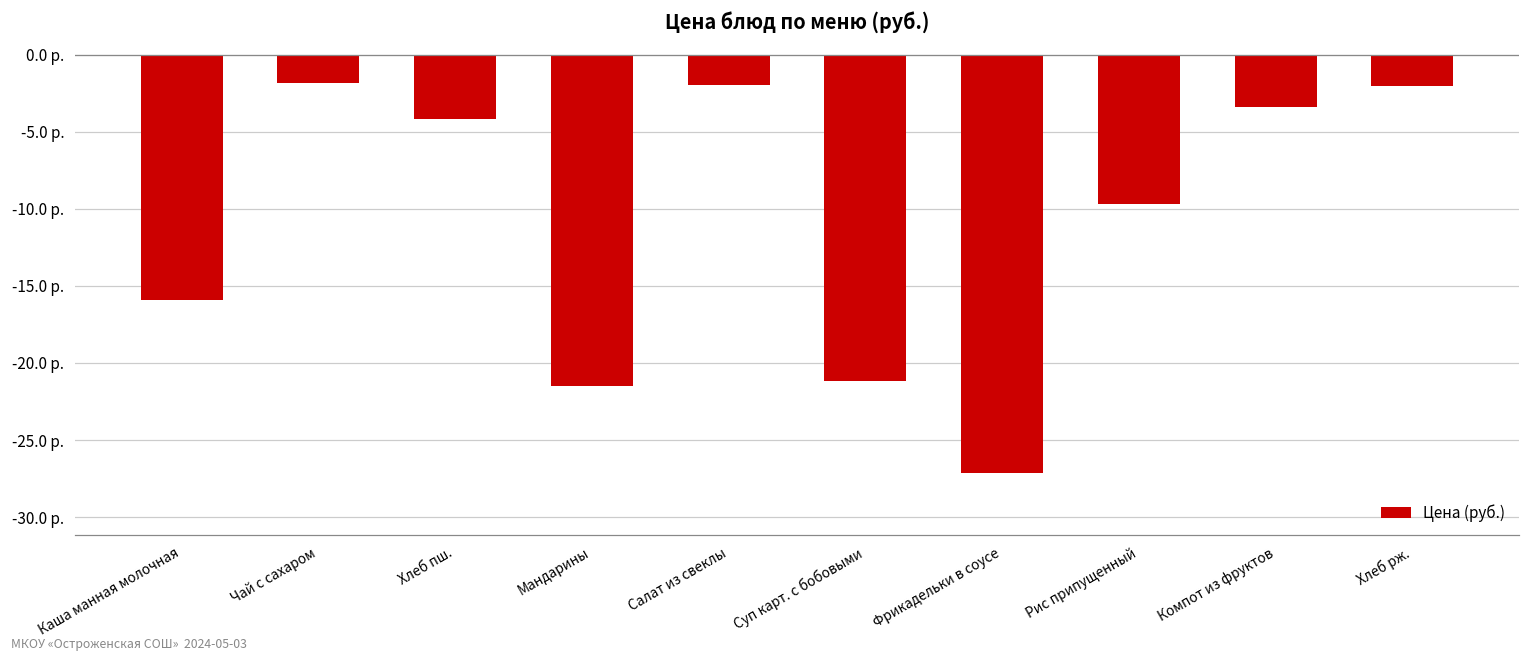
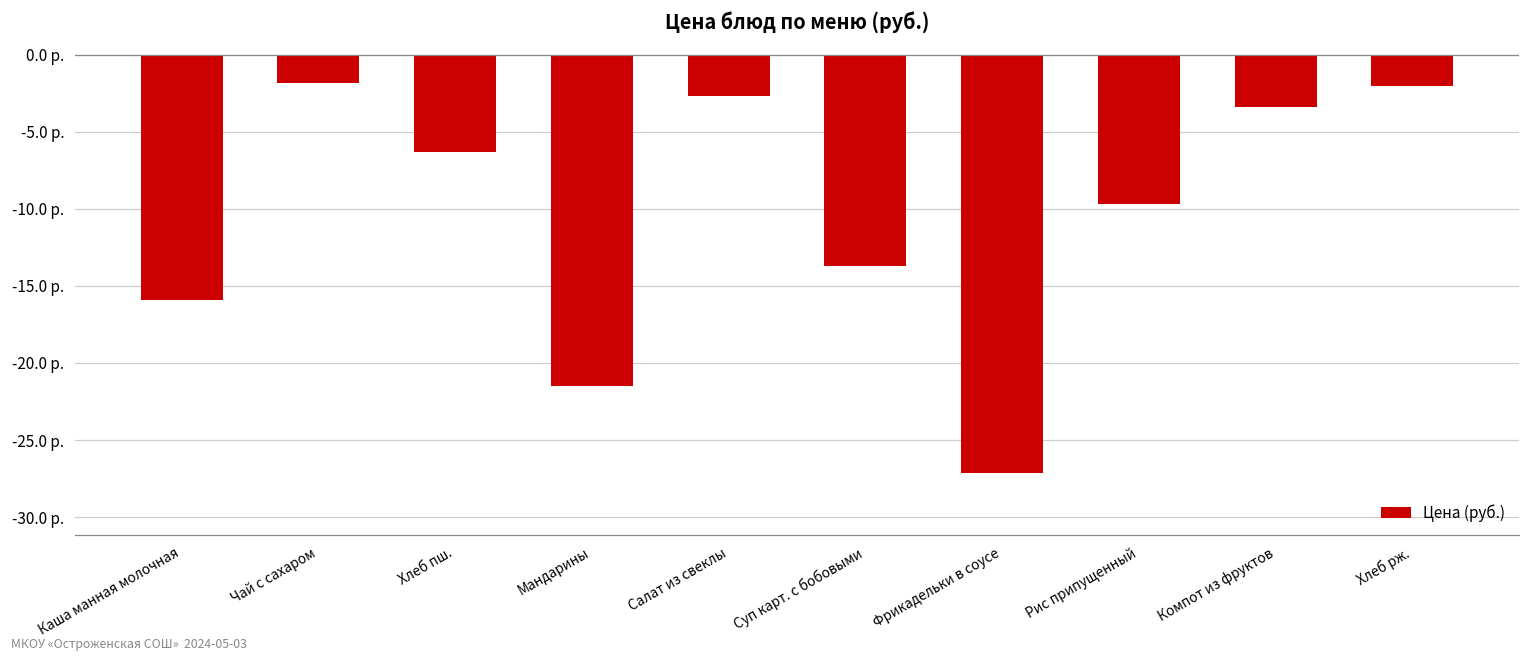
Хлеб пш.: -4.2 р. -> -6.3 р.
Салат из свеклы: -2.0 р. -> -2.7 р.
Суп карт. с бобовыми: -21.2 р. -> -13.7 р.
